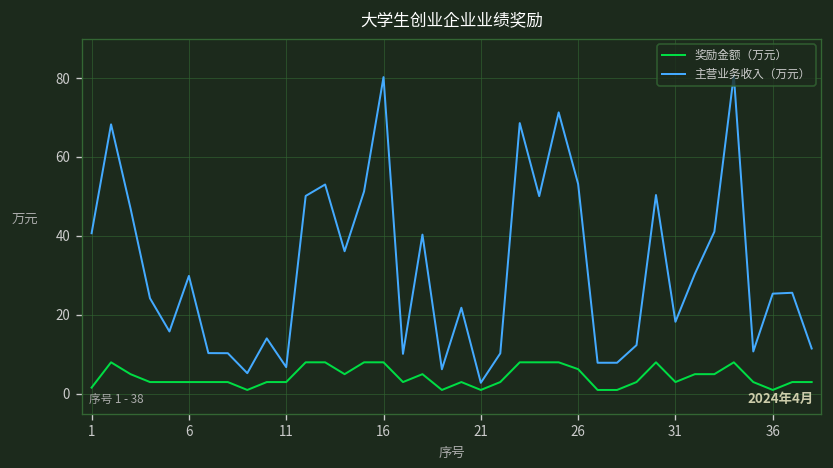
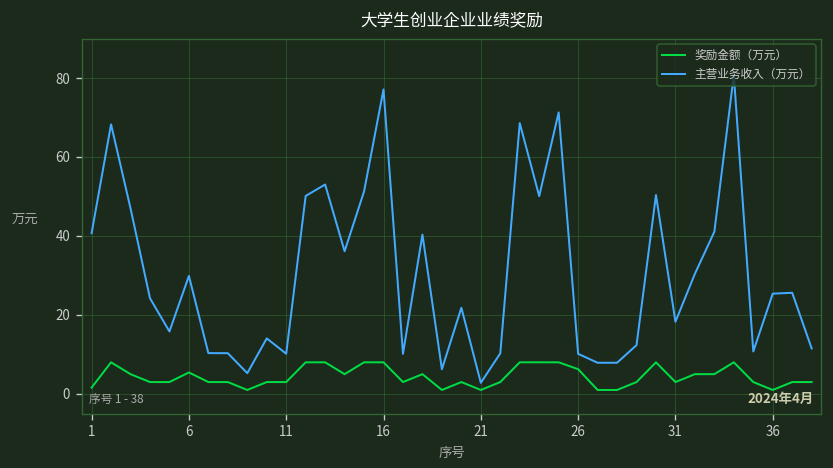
奖励金额（万元）, 6: 3 -> 5
主营业务收入（万元）, 11: 7 -> 10
主营业务收入（万元）, 16: 80 -> 77
主营业务收入（万元）, 26: 53 -> 10
